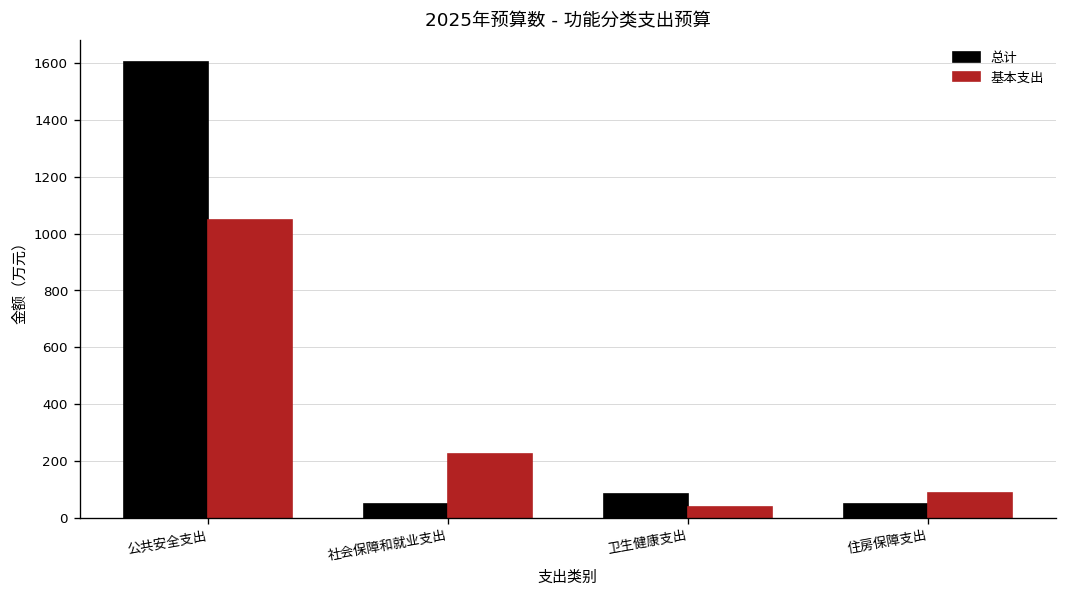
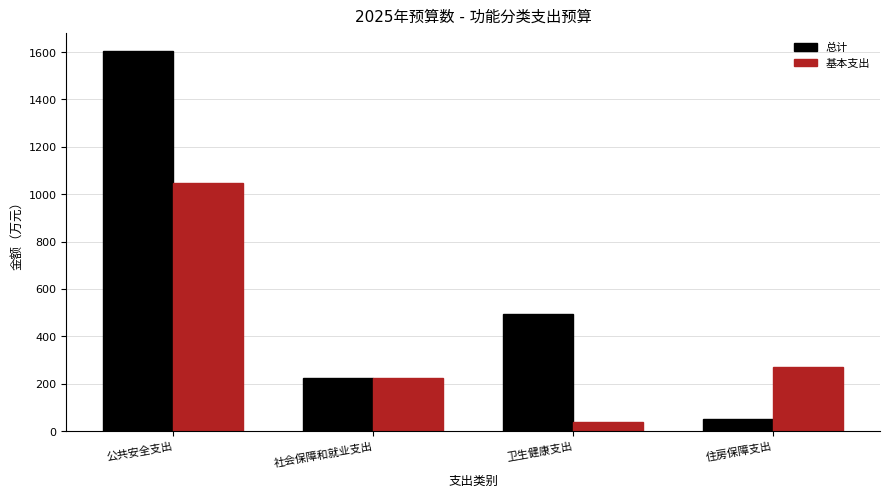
总计, 社会保障和就业支出: 50 -> 230
总计, 卫生健康支出: 80 -> 500
基本支出, 住房保障支出: 90 -> 270
